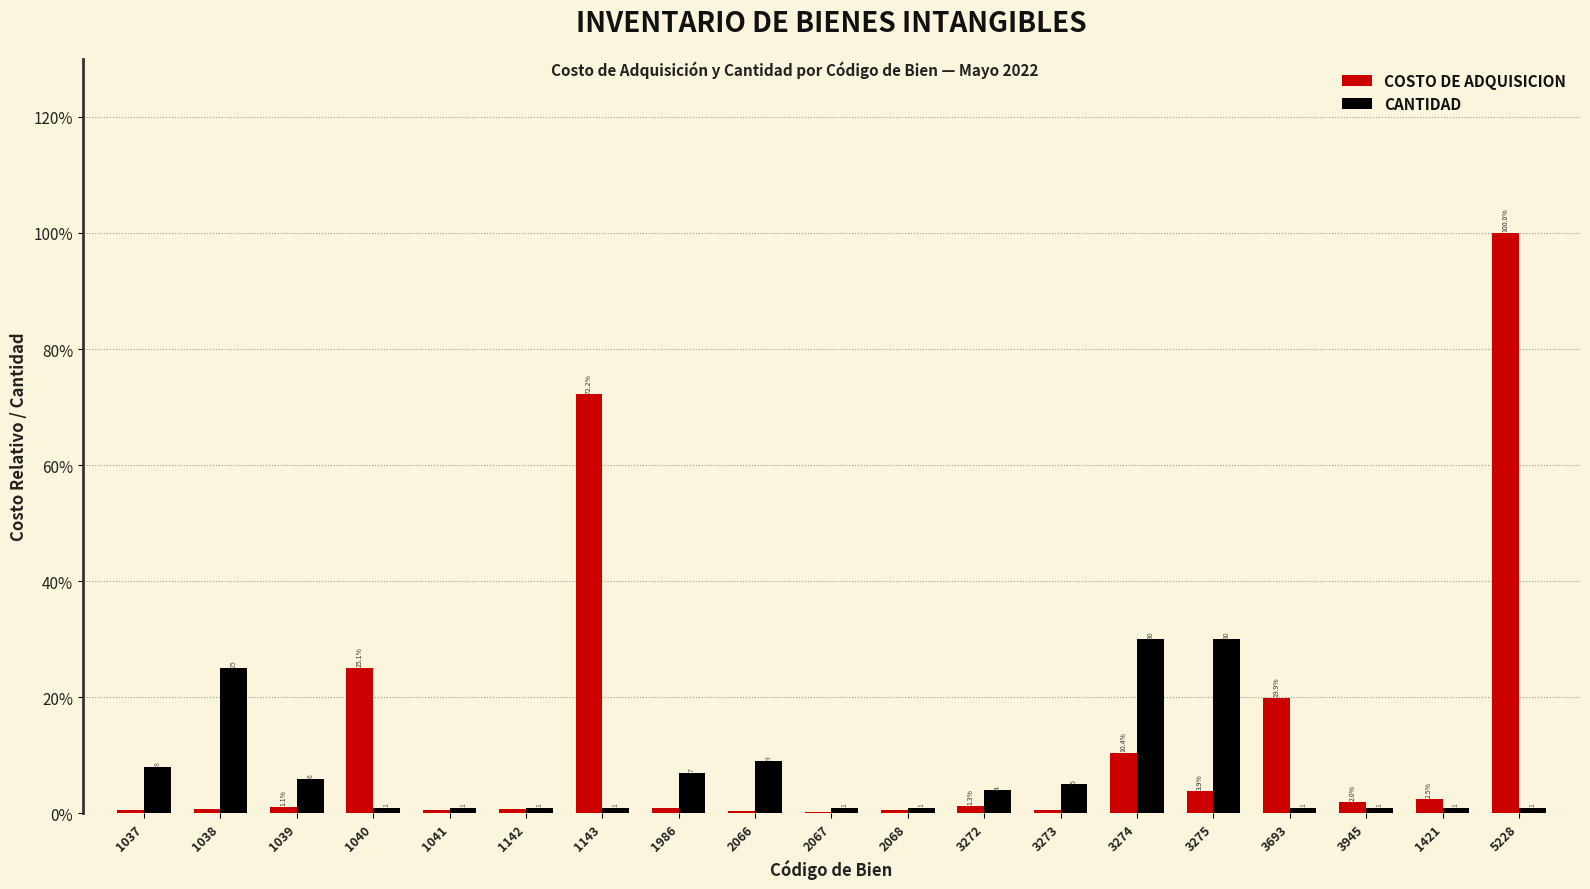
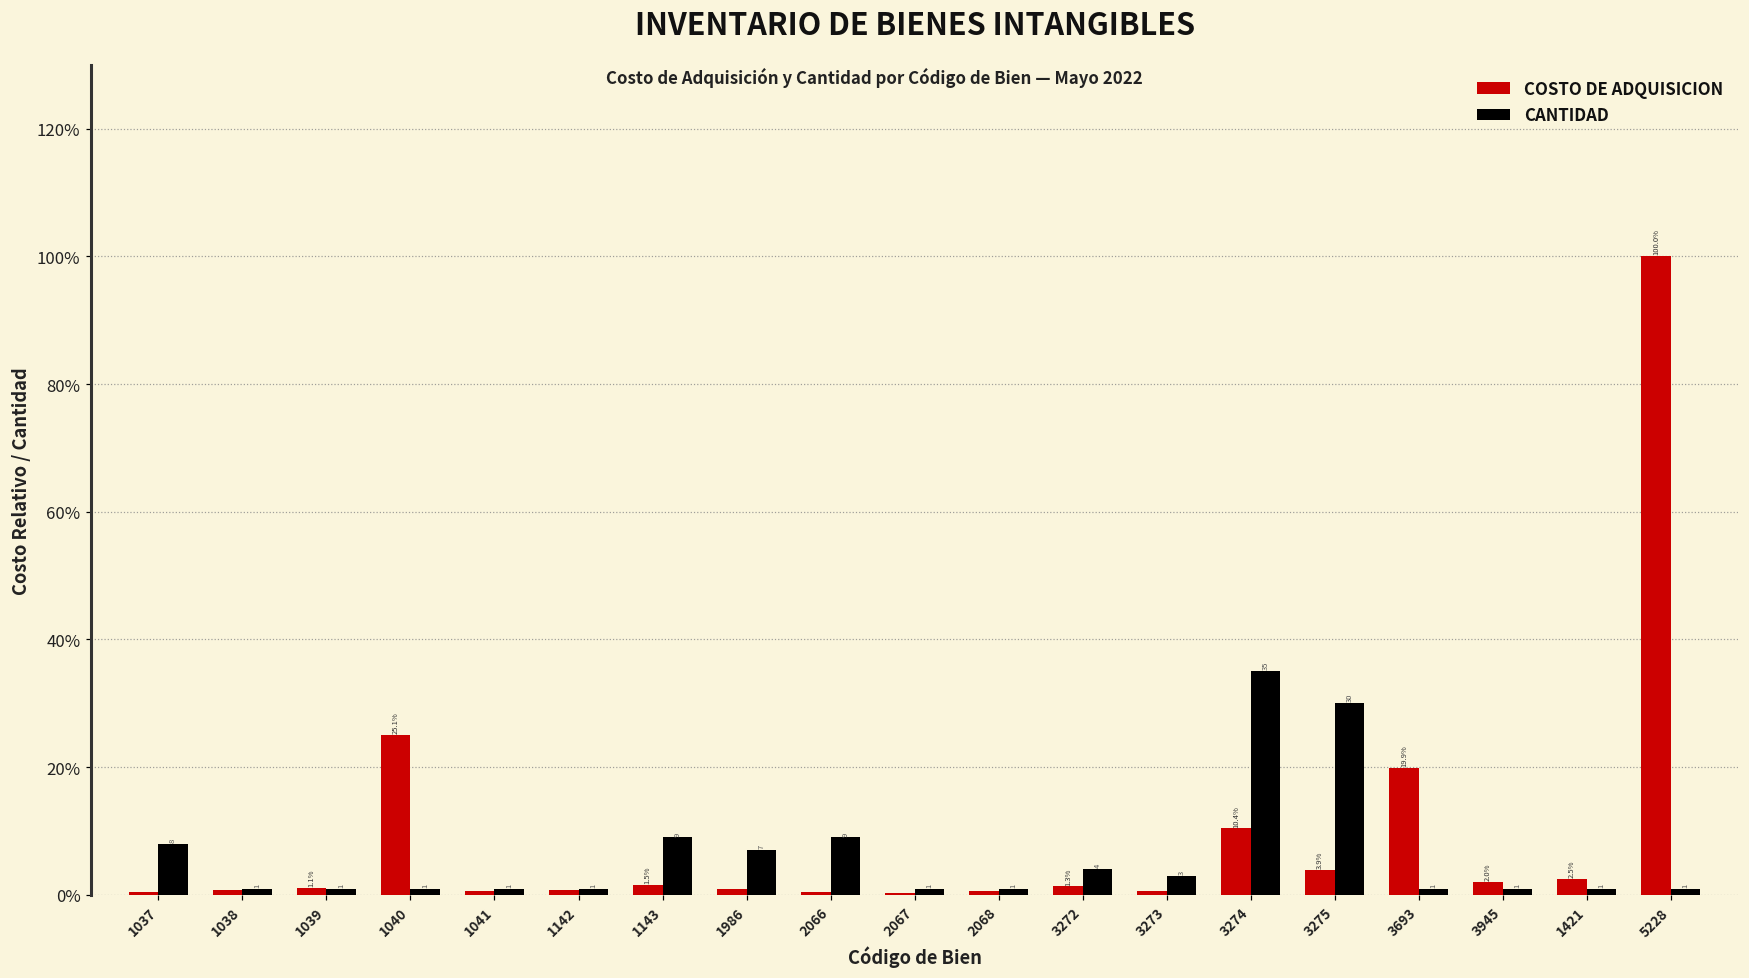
CANTIDAD, 1038: 25 -> 1
CANTIDAD, 1039: 6 -> 1
COSTO DE ADQUISICION, 1143: 72.2% -> 1.5%
CANTIDAD, 1143: 1 -> 9
CANTIDAD, 3273: 5 -> 3
CANTIDAD, 3274: 30 -> 35
